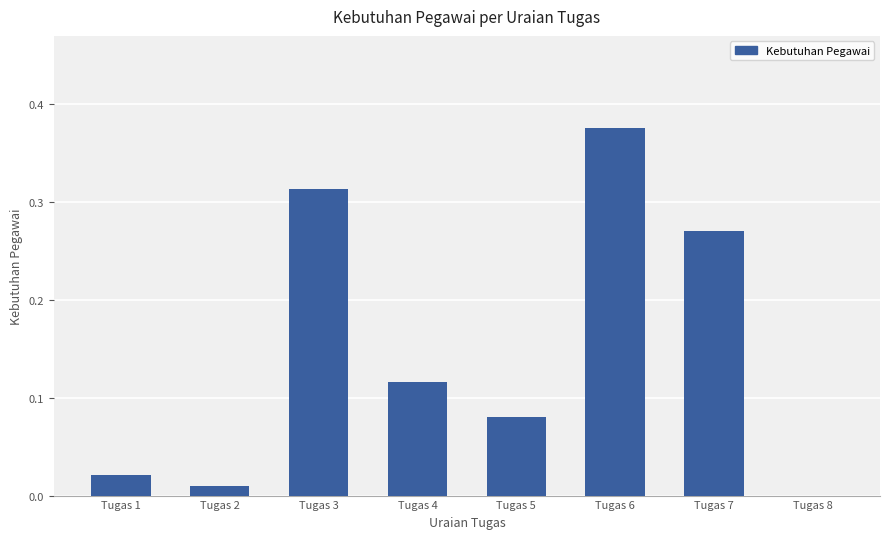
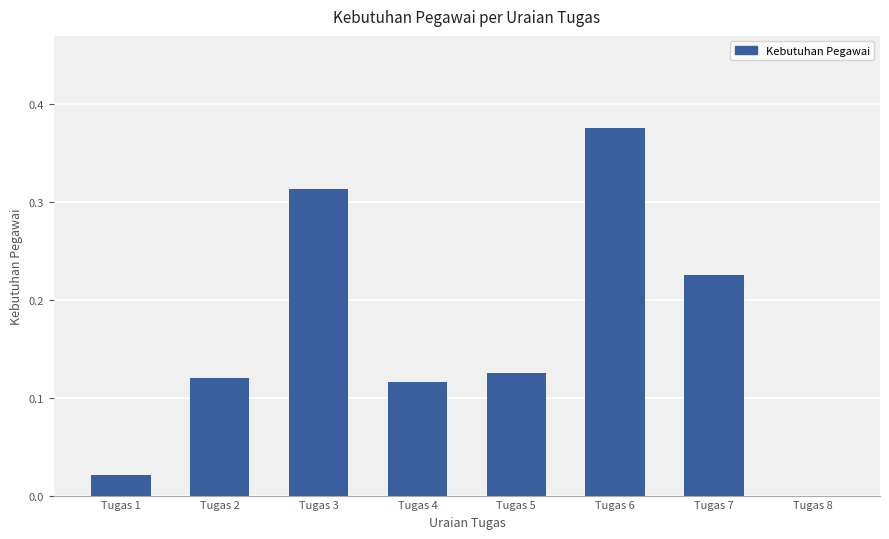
Tugas 2: 0.01 -> 0.12
Tugas 5: 0.08 -> 0.13
Tugas 7: 0.27 -> 0.23
